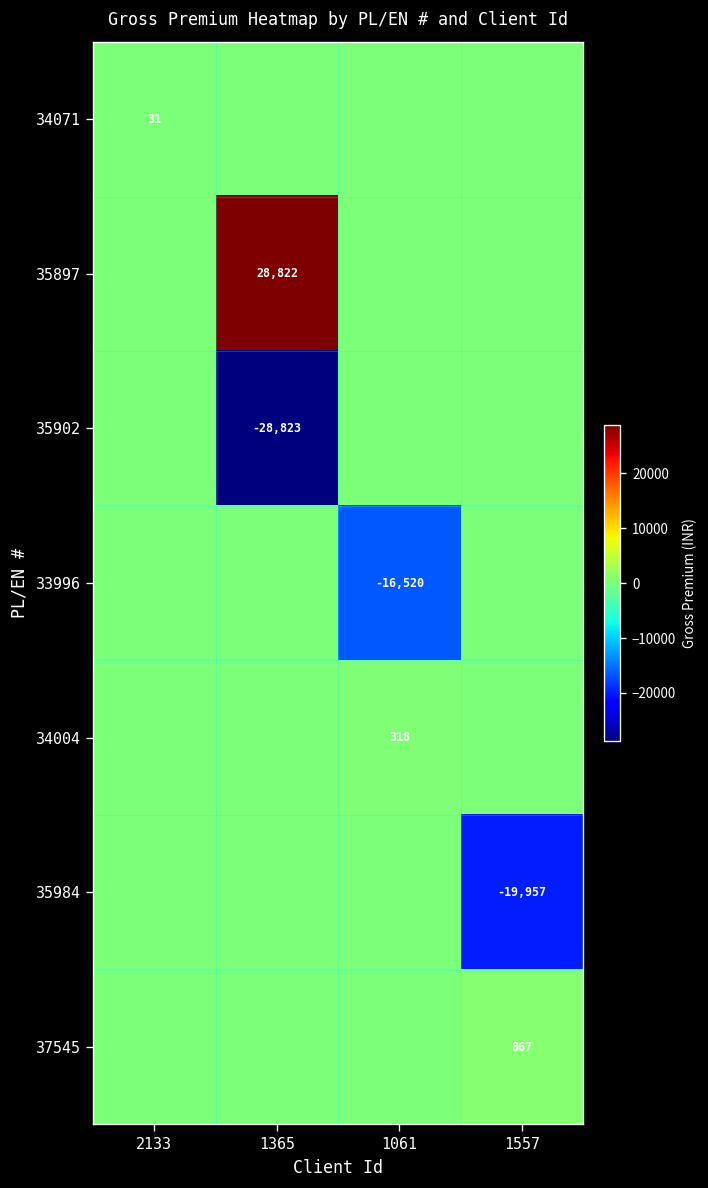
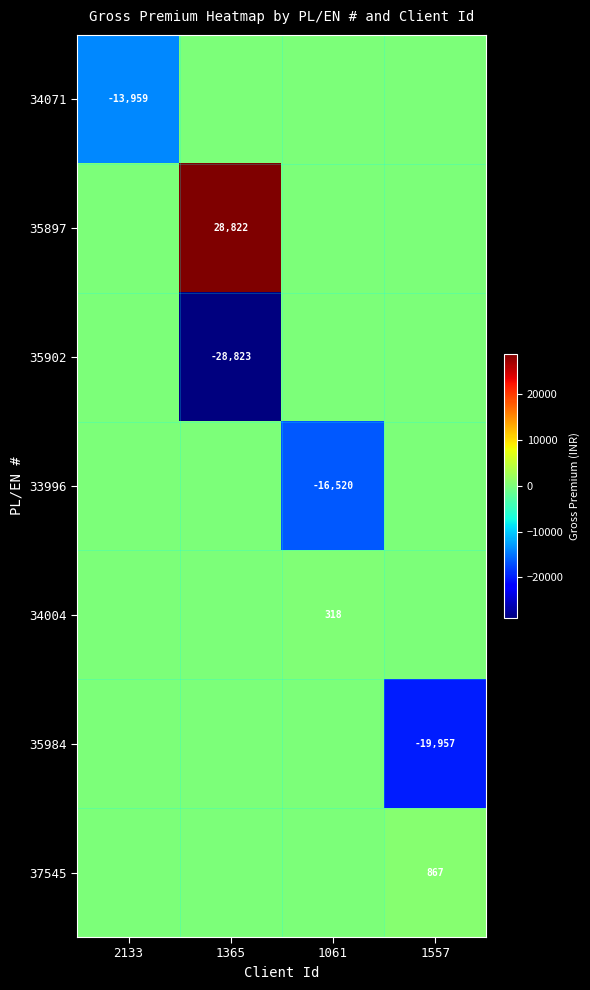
34071, 2133: 31 -> -13,959
